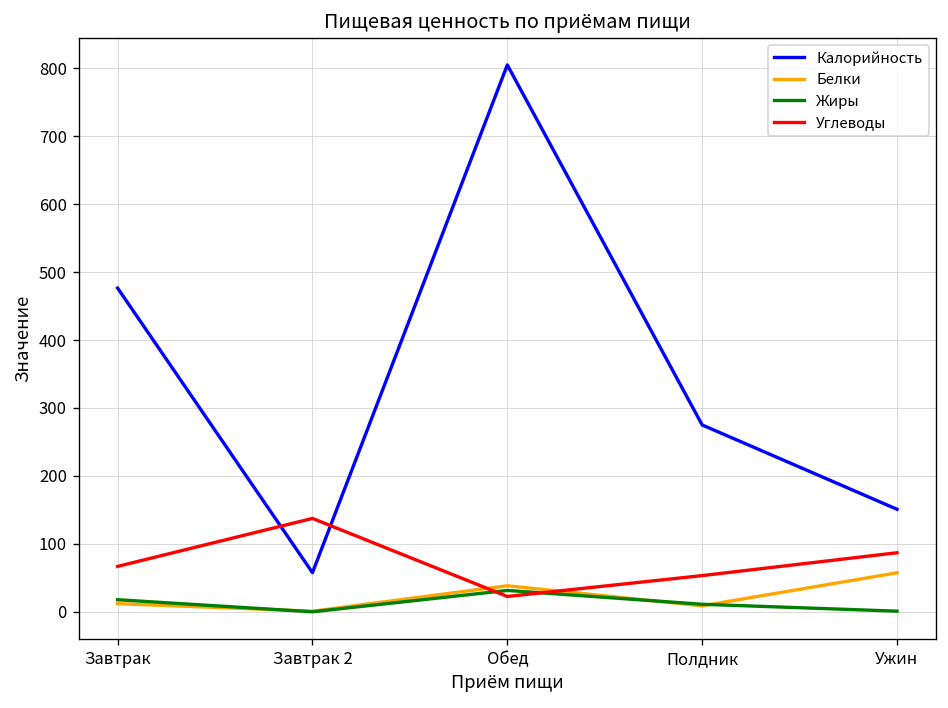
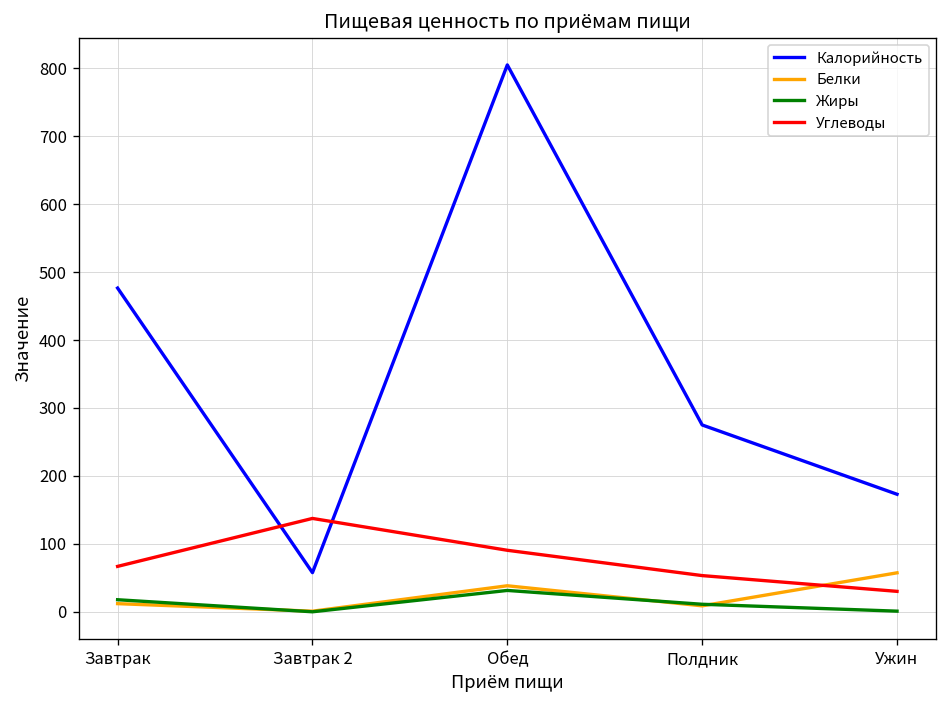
Углеводы, Обед: 20 -> 90
Калорийность, Ужин: 150 -> 170
Углеводы, Ужин: 90 -> 30
